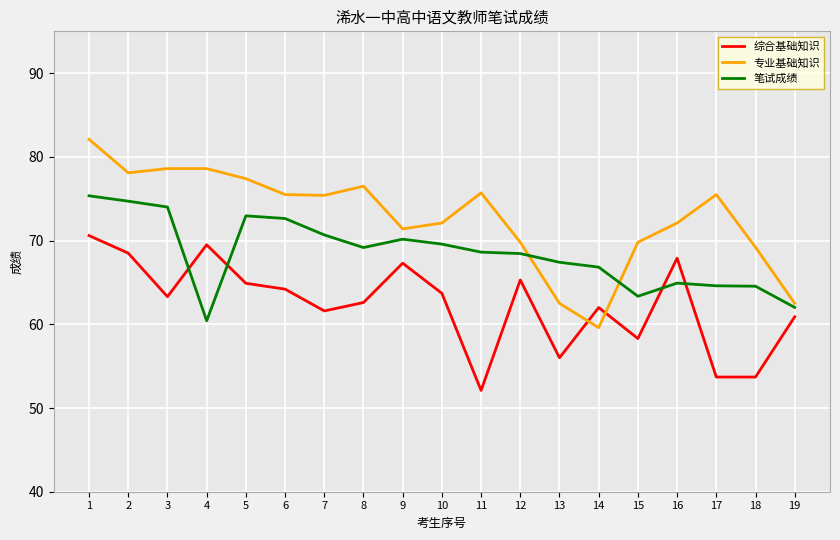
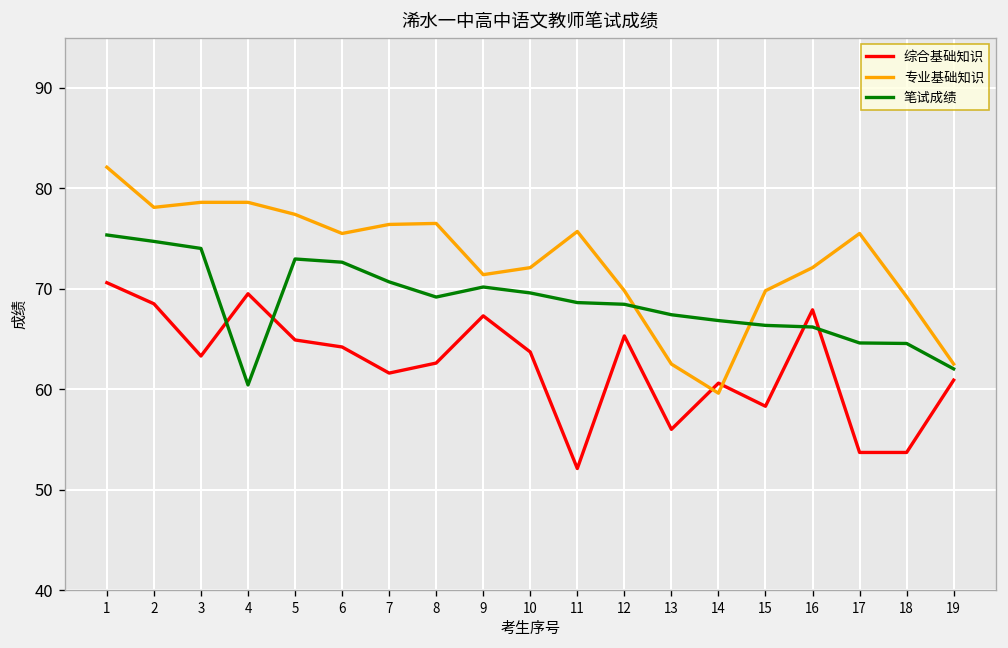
专业基础知识, 7: 75 -> 76
综合基础知识, 14: 62 -> 61
笔试成绩, 15: 63 -> 66
笔试成绩, 16: 65 -> 66
